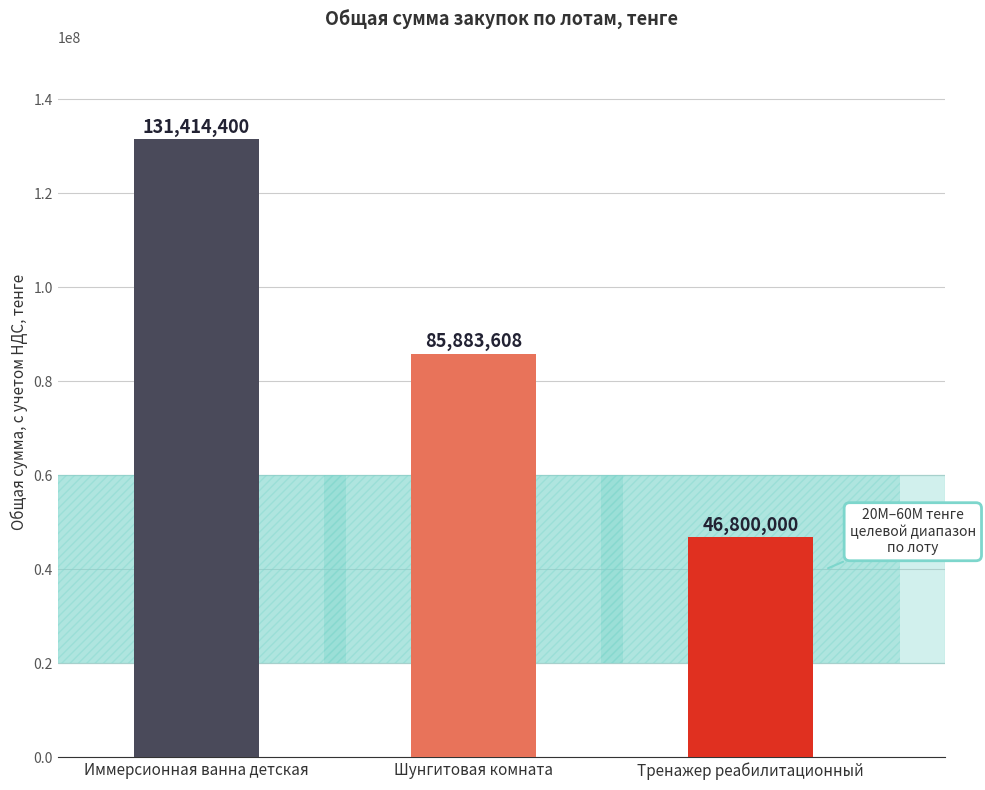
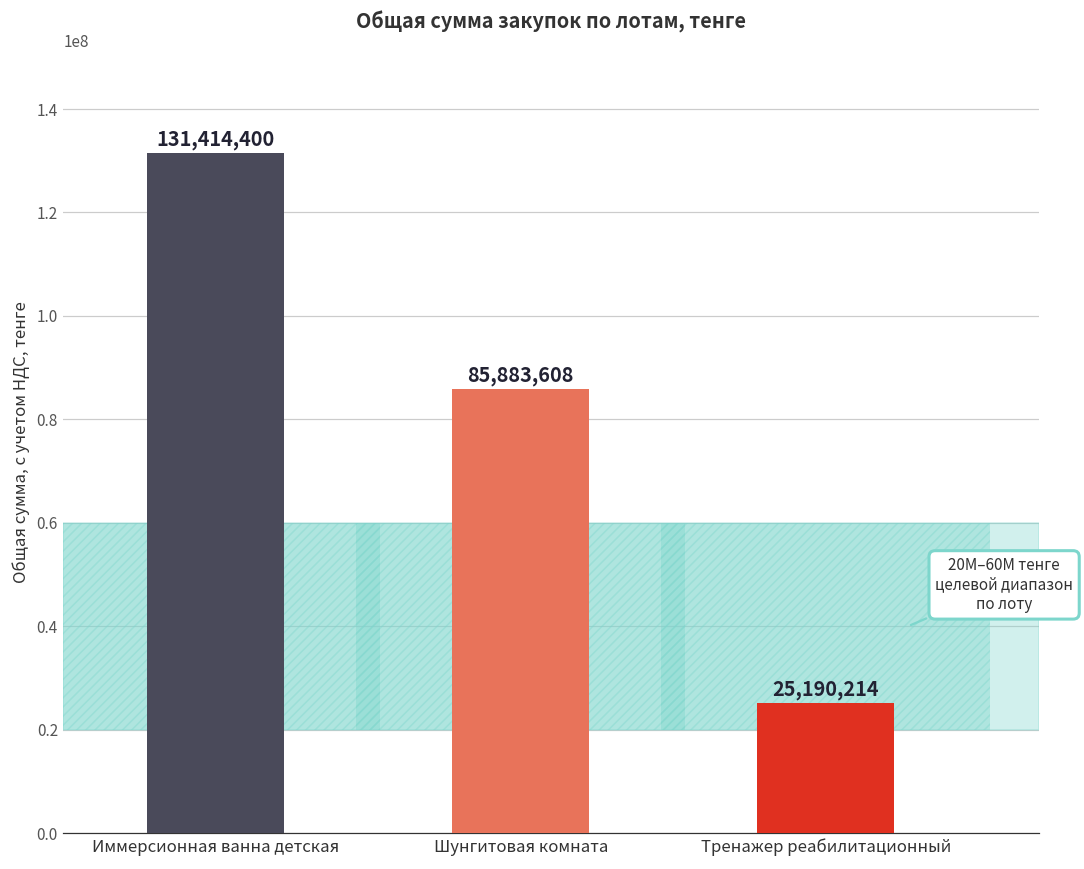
Тренажер реабилитационный: 46,800,000 -> 25,190,214
